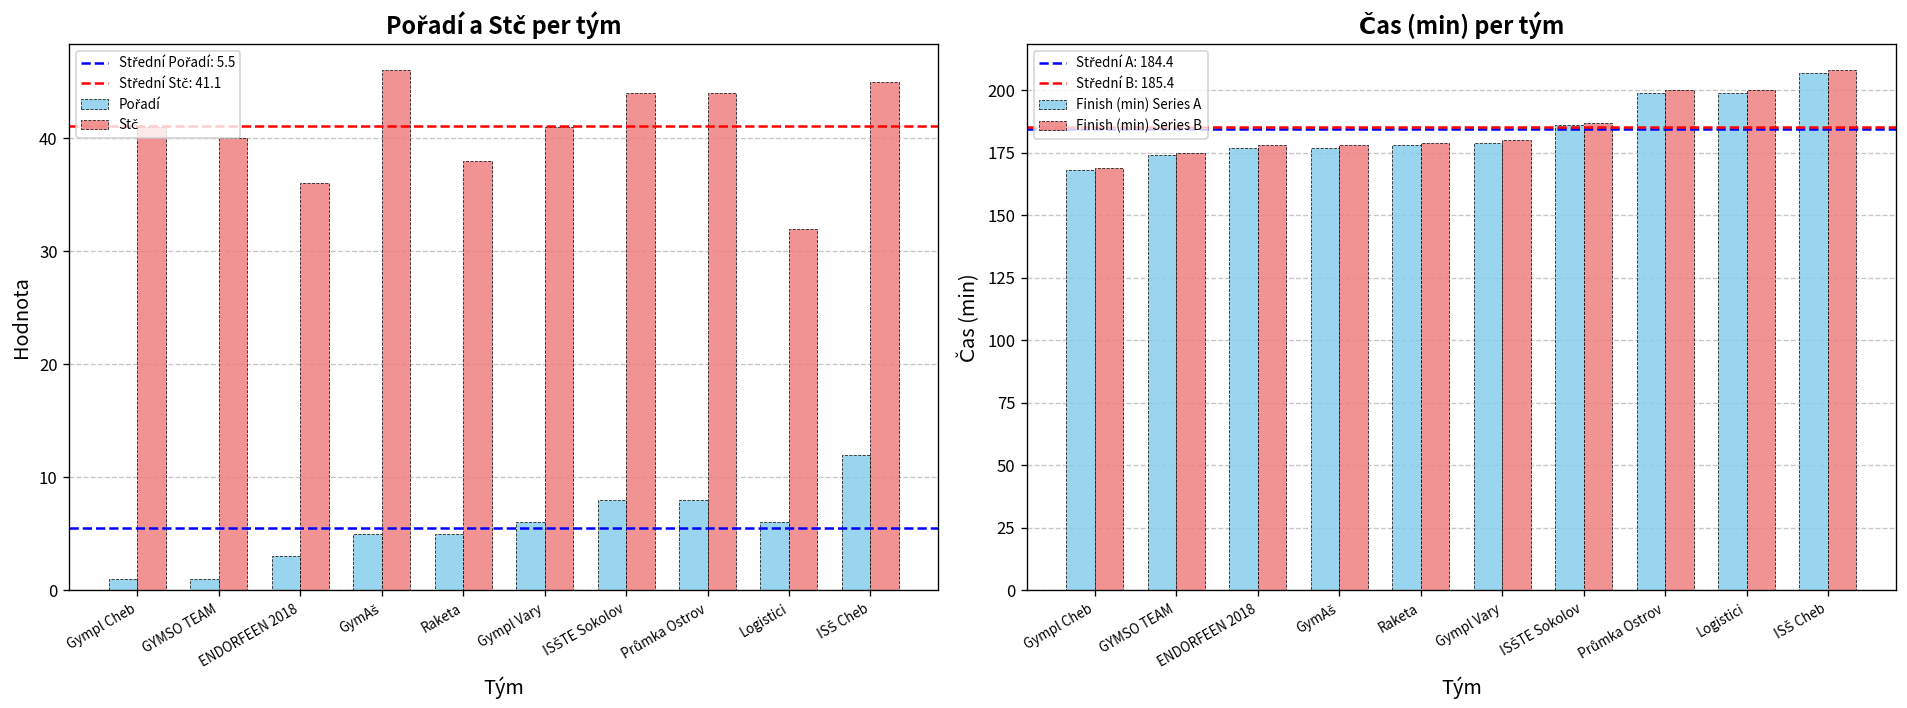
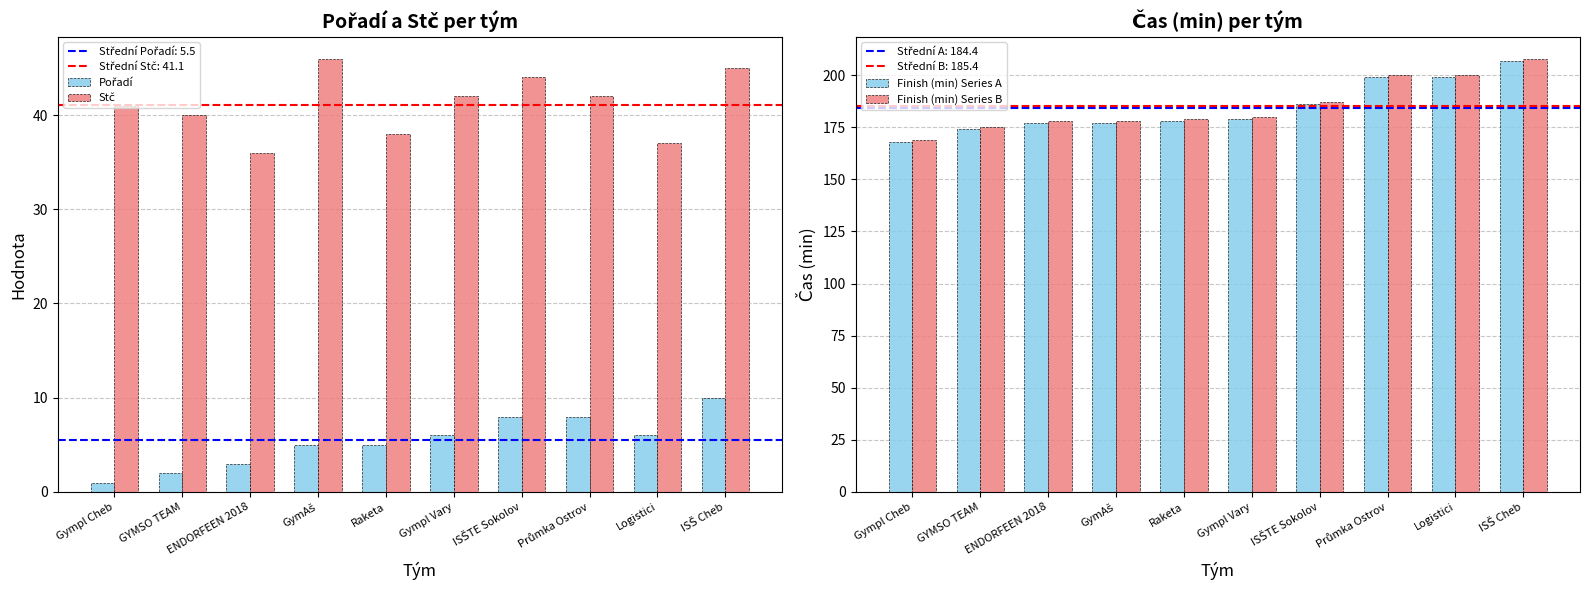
Pořadí a Stč per tým, Pořadí, GYMSO TEAM: 1 -> 2
Pořadí a Stč per tým, Stč, Gympl Vary: 41 -> 42
Pořadí a Stč per tým, Stč, Průmka Ostrov: 44 -> 42
Pořadí a Stč per tým, Stč, Logistici: 32 -> 37
Pořadí a Stč per tým, Pořadí, ISŠ Cheb: 12 -> 10
